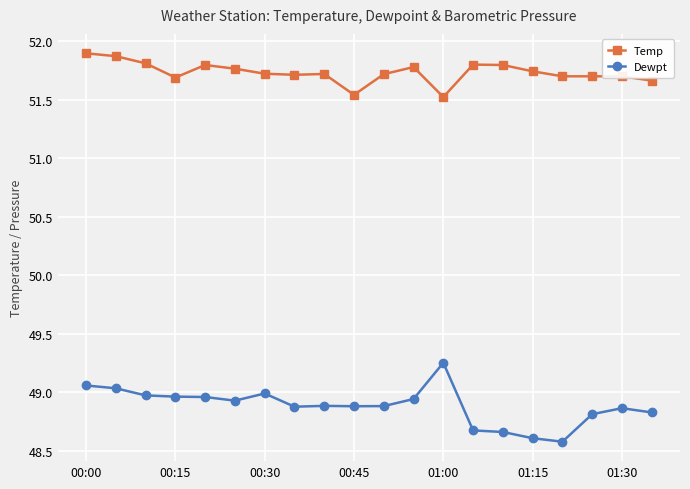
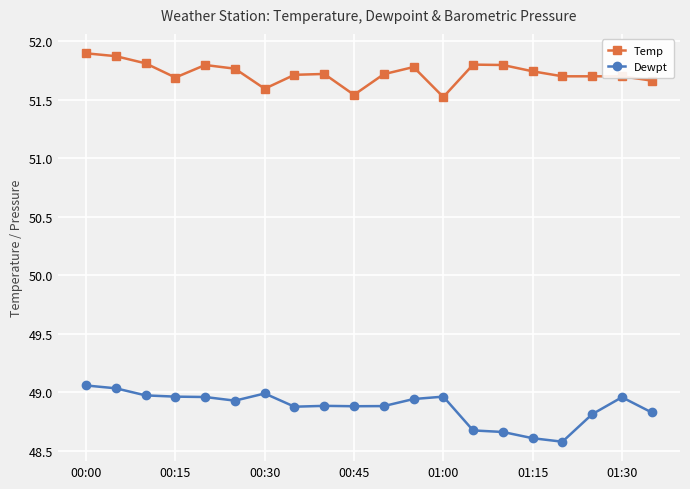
Temp, 00:30: 51.72 -> 51.59
Dewpt, 01:00: 49.25 -> 48.96
Dewpt, 01:30: 48.86 -> 48.96
